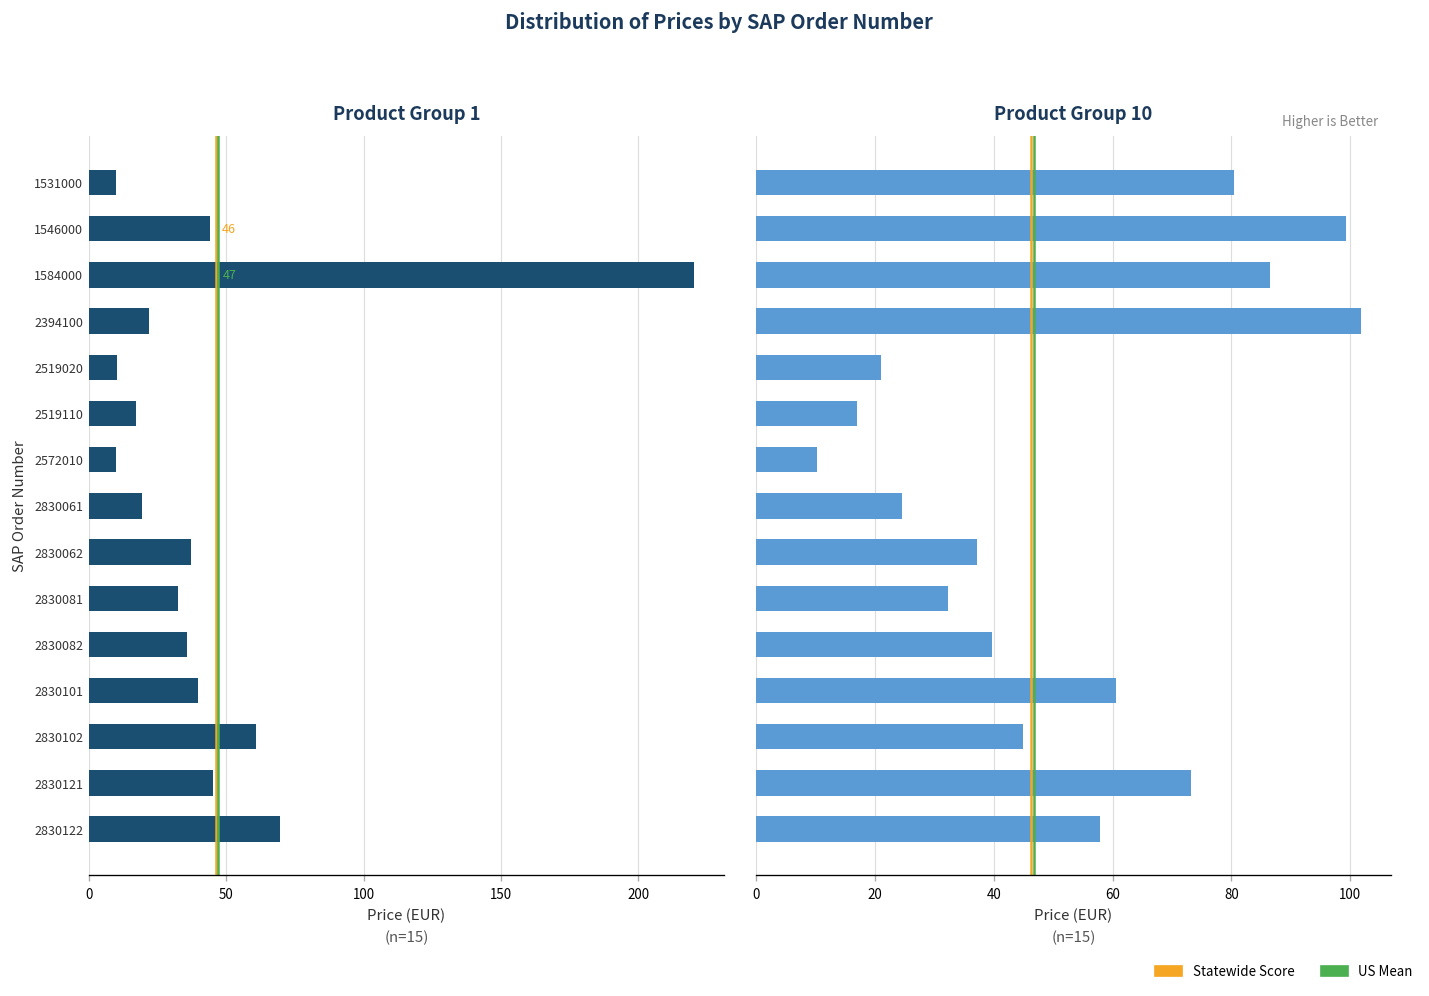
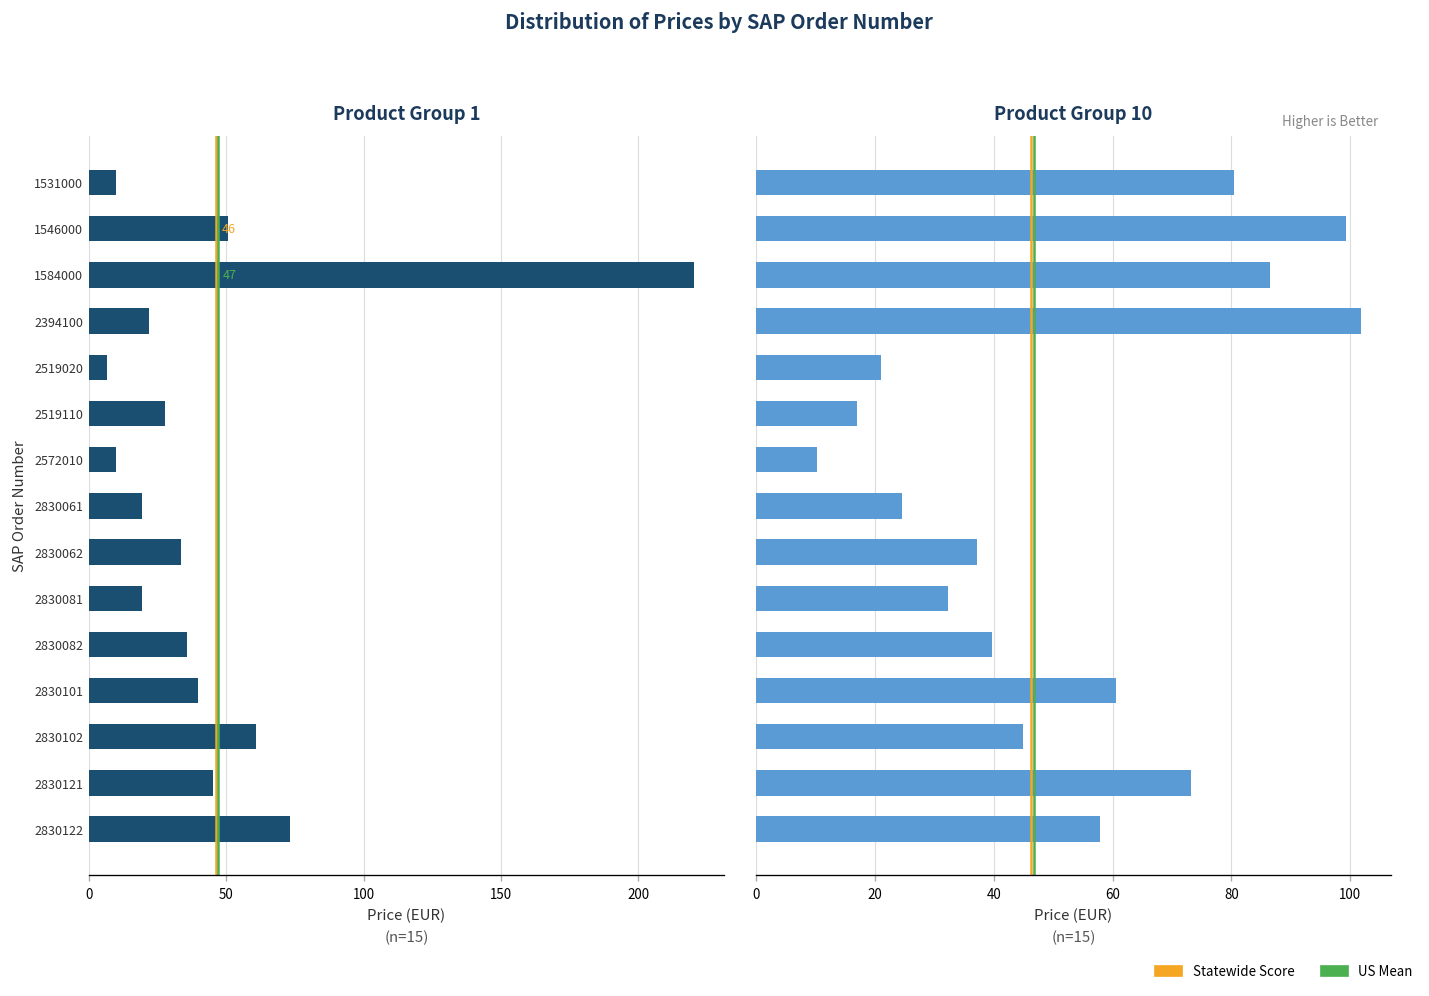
Product Group 1, 1546000: 44 -> 50
Product Group 1, 2519020: 10 -> 6
Product Group 1, 2519110: 17 -> 28
Product Group 1, 2830062: 37 -> 34
Product Group 1, 2830081: 32 -> 19
Product Group 1, 2830122: 69 -> 73
